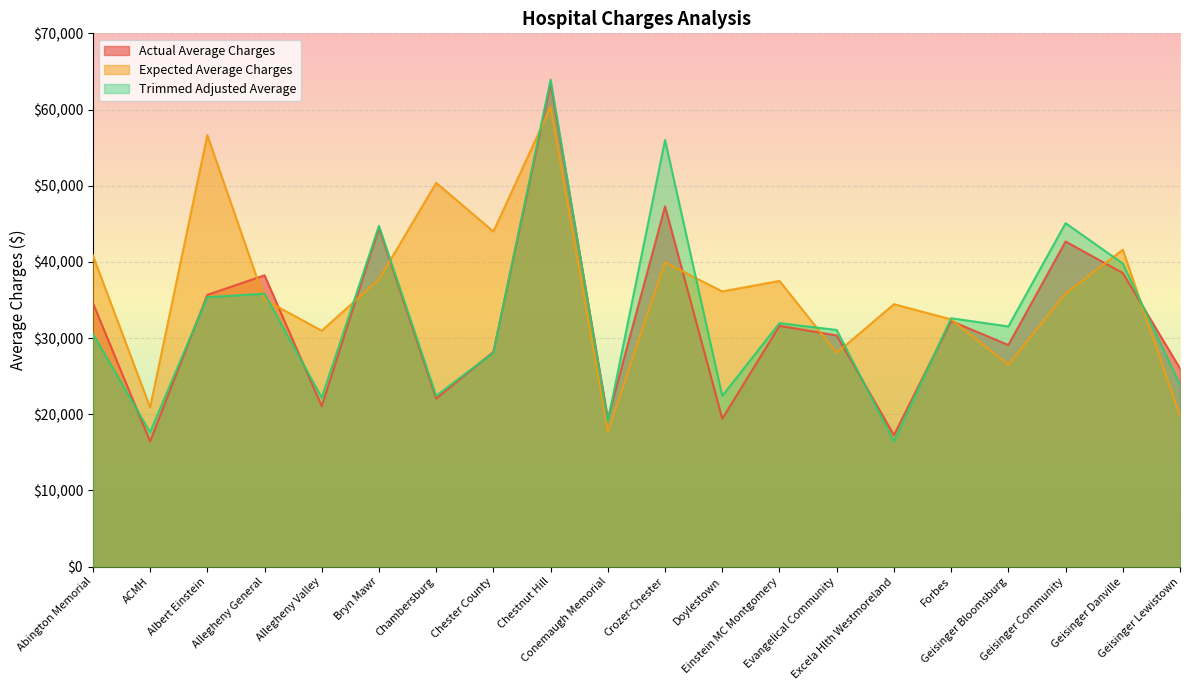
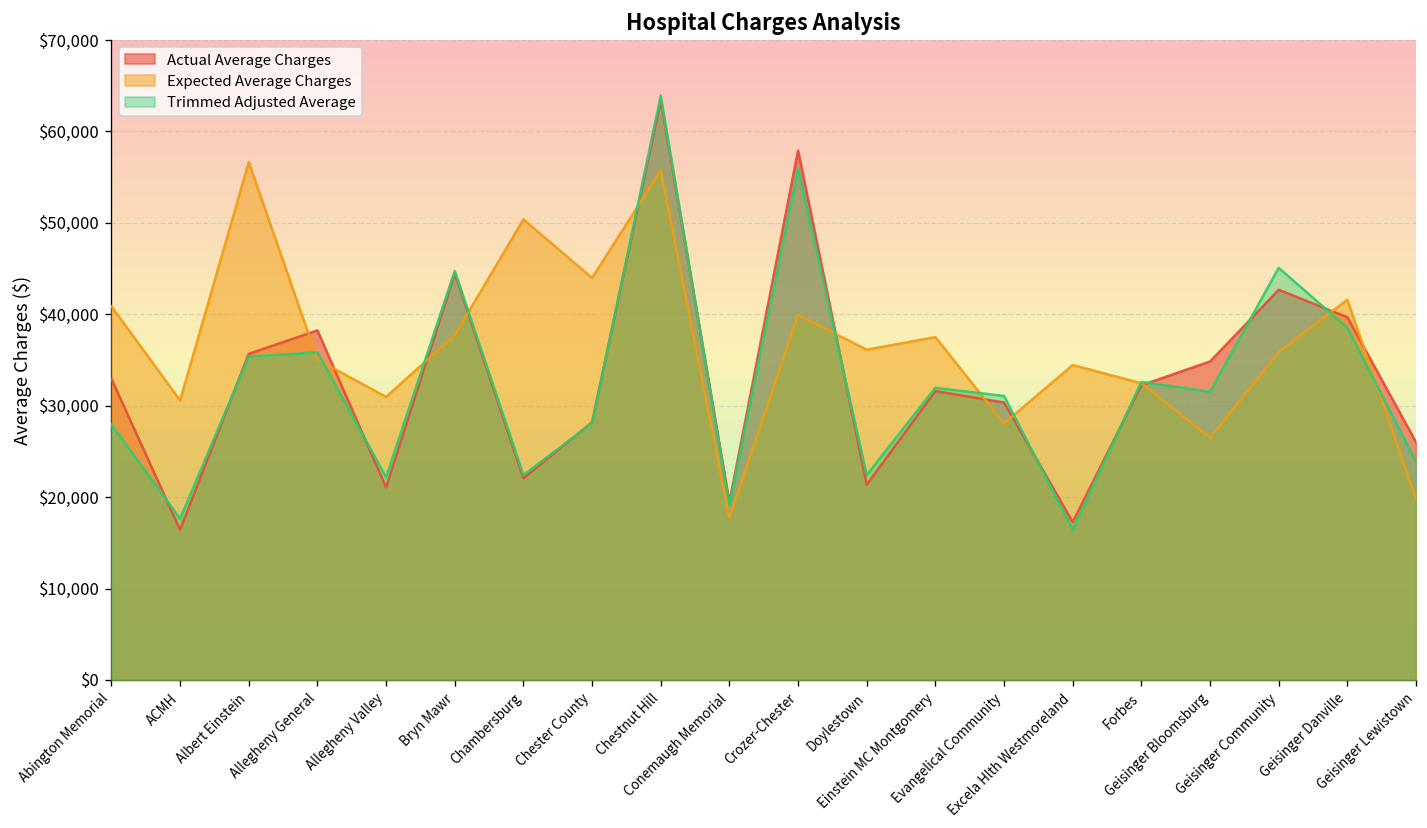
Actual Average Charges, Abington Memorial: $35,000 -> $33,000
Trimmed Adjusted Average, Abington Memorial: $31,000 -> $28,000
Expected Average Charges, ACMH: $21,000 -> $31,000
Expected Average Charges, Chestnut Hill: $60,000 -> $56,000
Actual Average Charges, Crozer-Chester: $47,000 -> $58,000
Actual Average Charges, Doylestown: $19,000 -> $21,000
Actual Average Charges, Geisinger Bloomsburg: $29,000 -> $35,000
Actual Average Charges, Geisinger Danville: $39,000 -> $40,000
Trimmed Adjusted Average, Geisinger Danville: $40,000 -> $39,000
